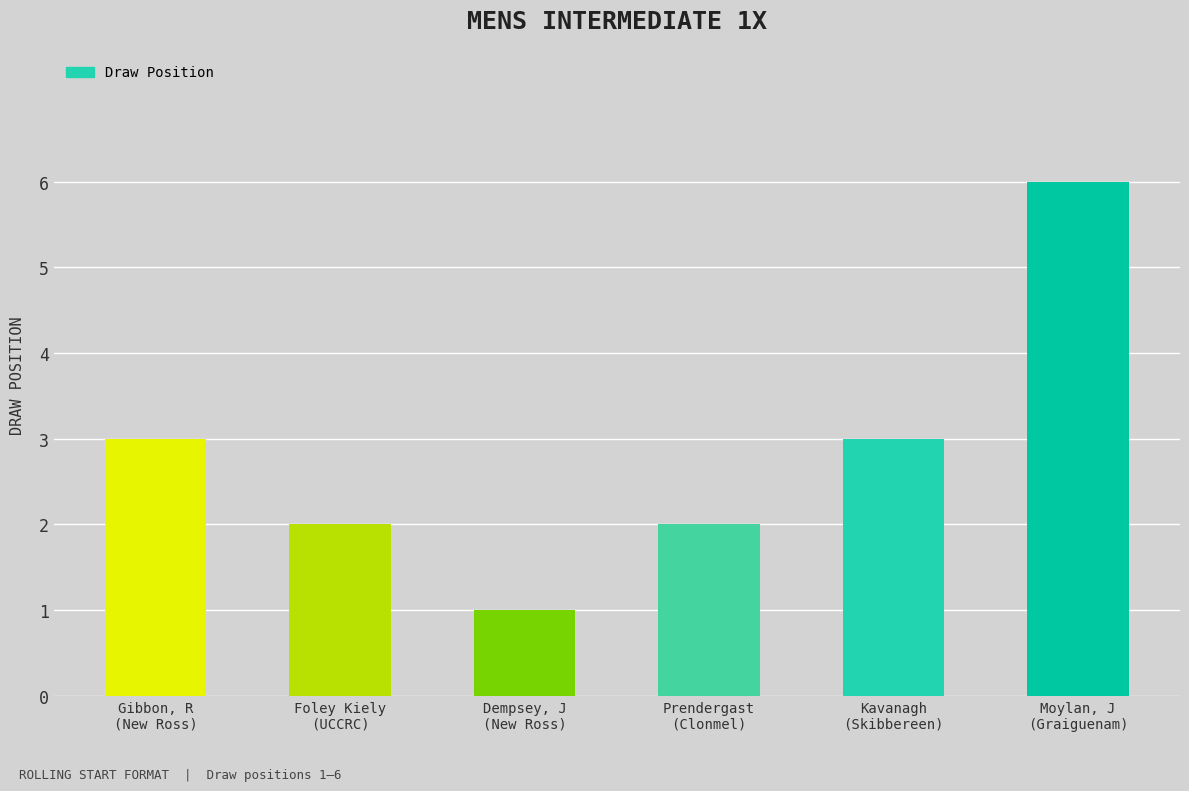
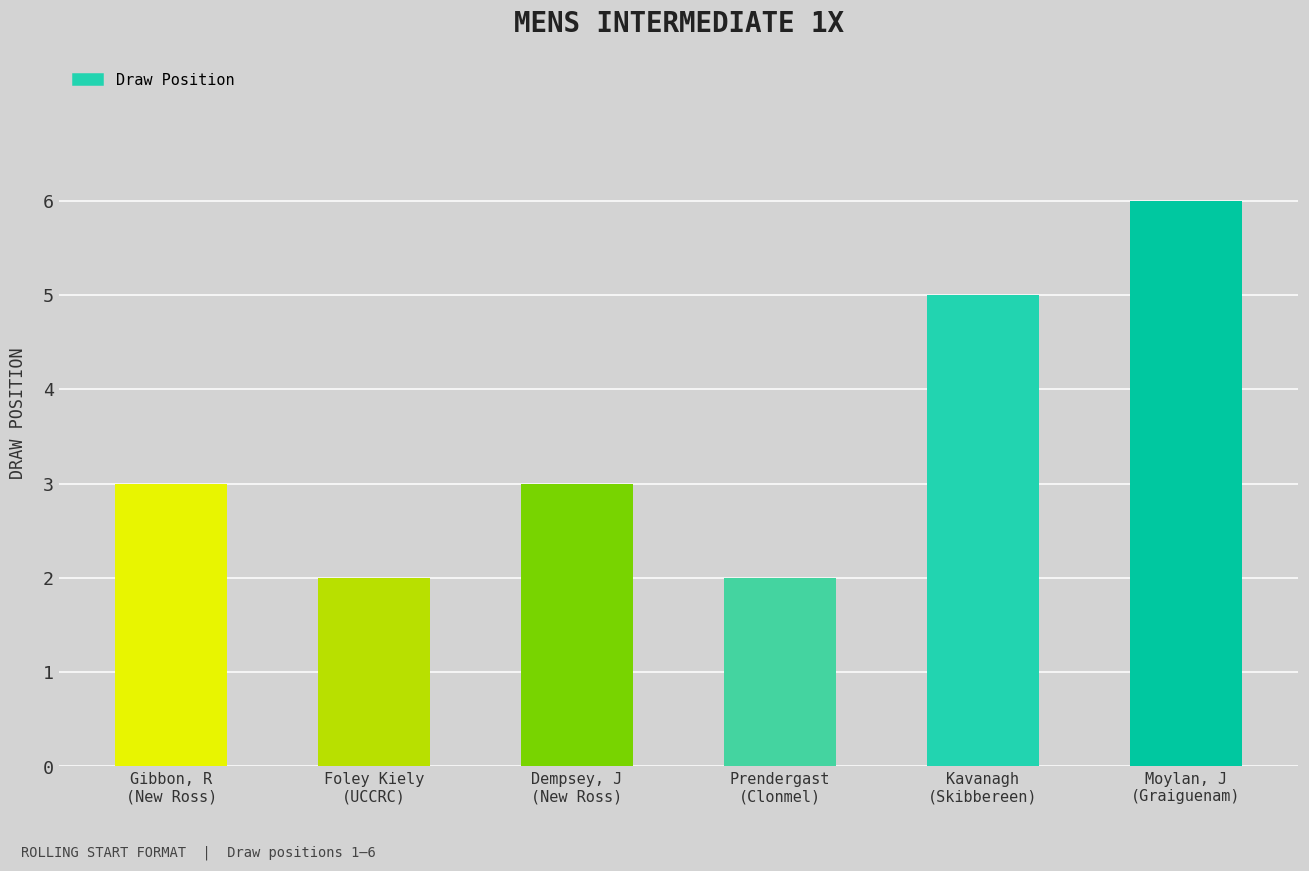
Dempsey, J (New Ross): 1 -> 3
Kavanagh (Skibbereen): 3 -> 5
